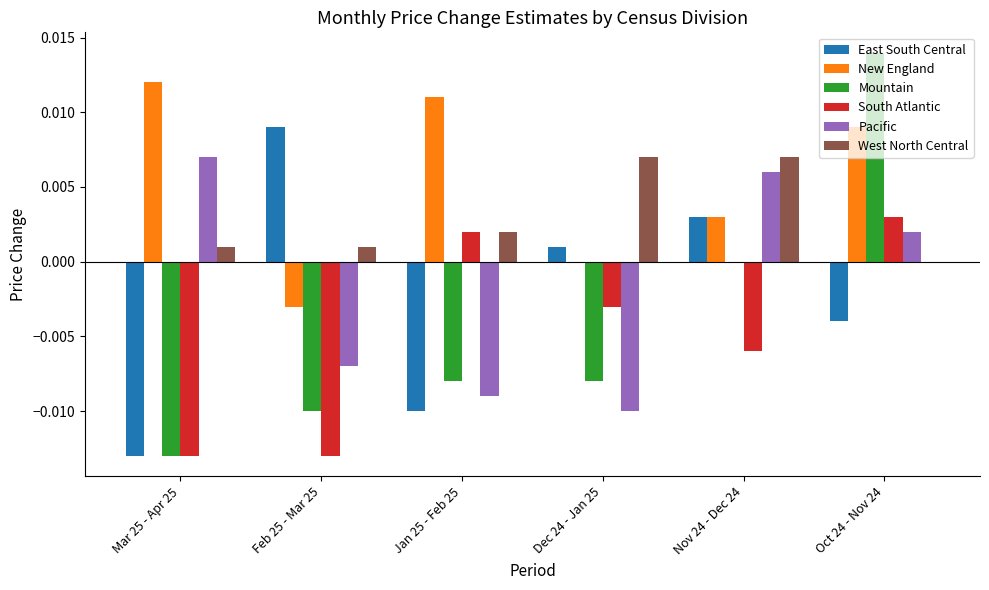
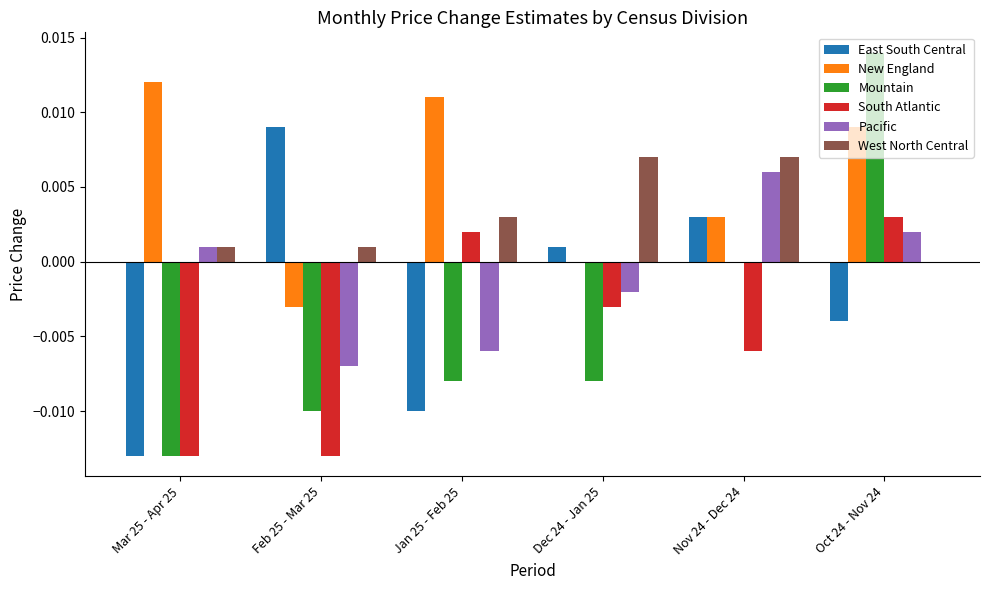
Pacific, Mar 25 - Apr 25: 0.007 -> 0.001
Pacific, Jan 25 - Feb 25: -0.009 -> -0.006
West North Central, Jan 25 - Feb 25: 0.002 -> 0.003
Pacific, Dec 24 - Jan 25: -0.010 -> -0.002
